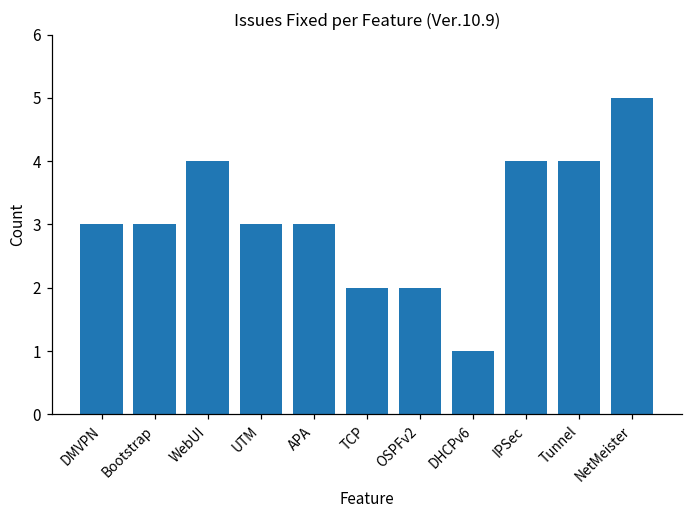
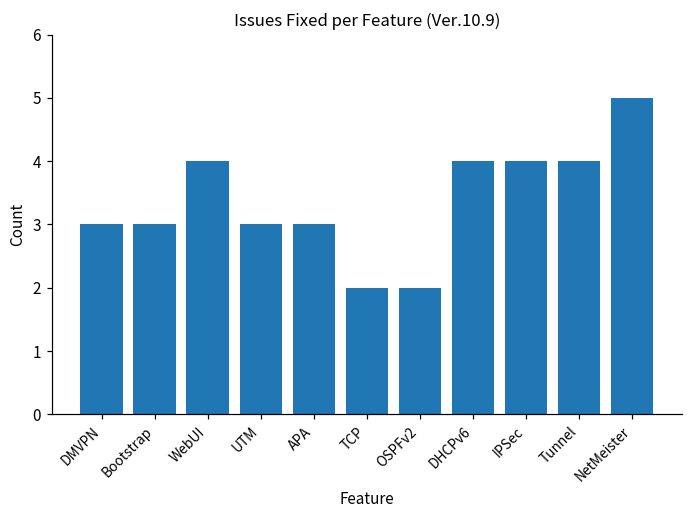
DHCPv6: 1 -> 4
